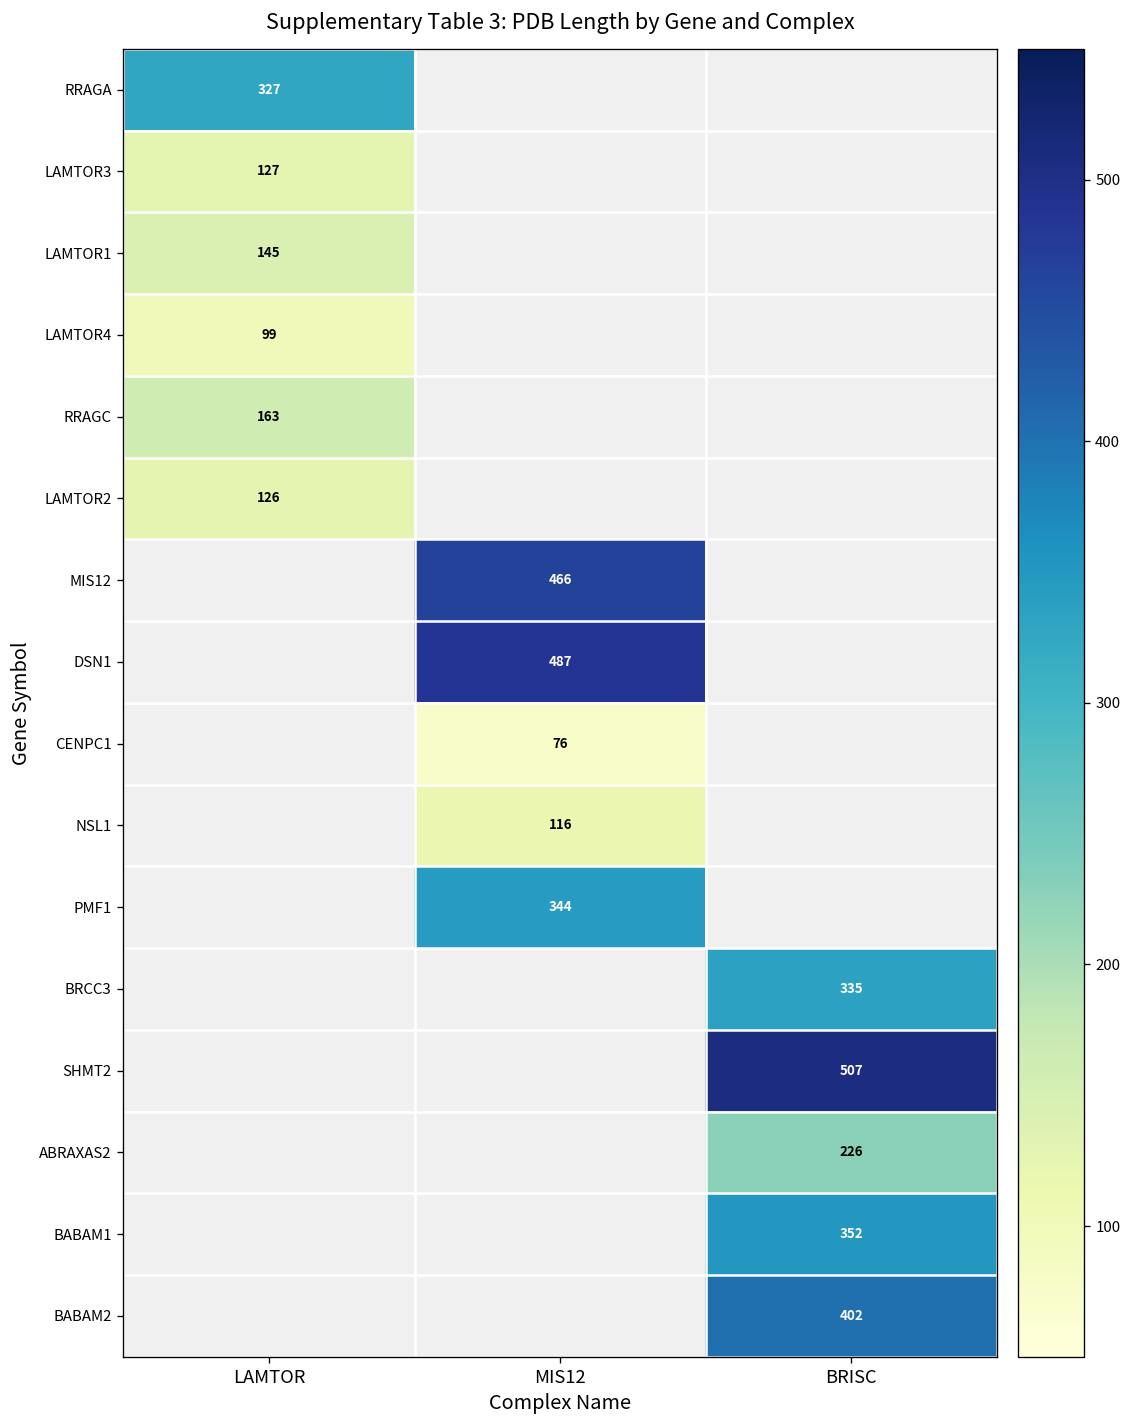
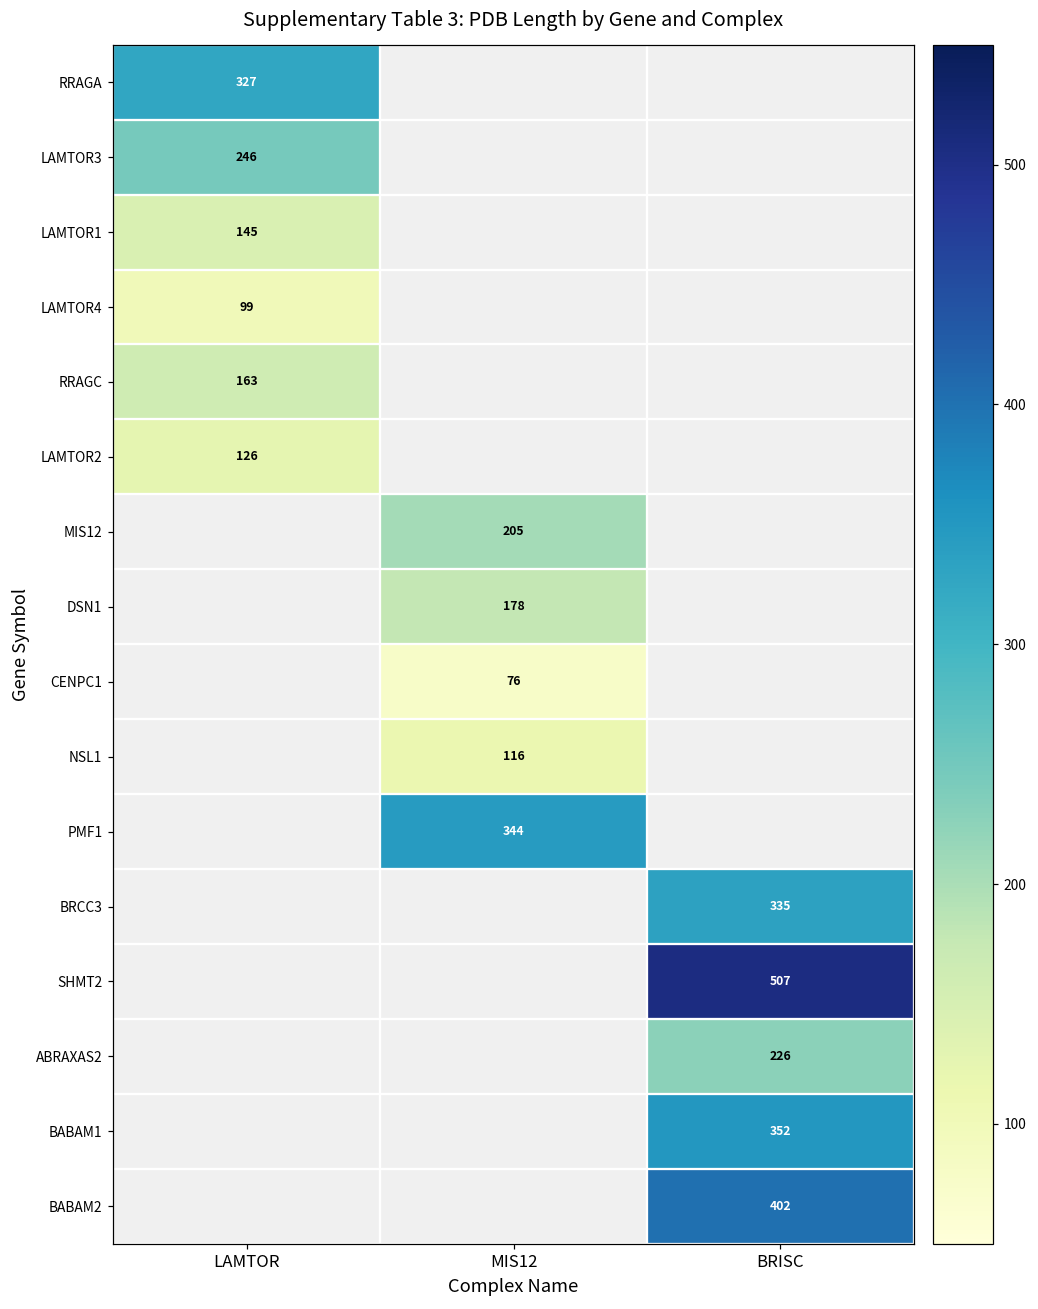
LAMTOR3, LAMTOR: 127 -> 246
MIS12, MIS12: 466 -> 205
DSN1, MIS12: 487 -> 178
